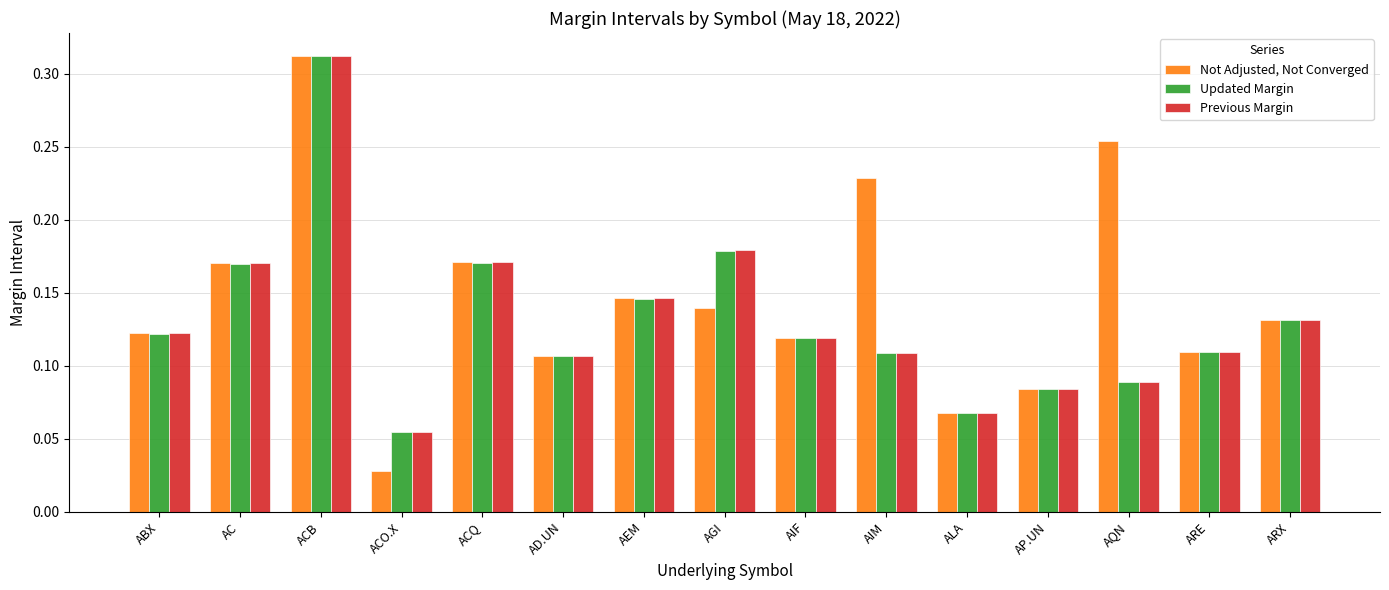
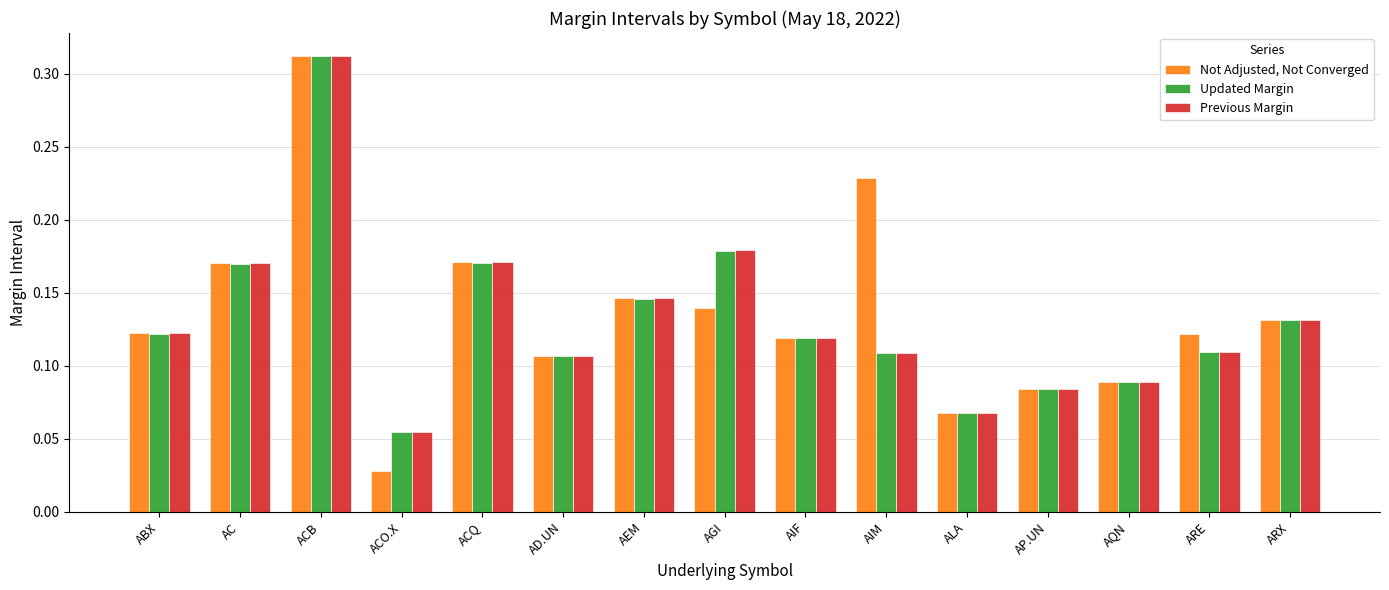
Not Adjusted, Not Converged, AQN: 0.254 -> 0.089
Not Adjusted, Not Converged, ARE: 0.109 -> 0.122
